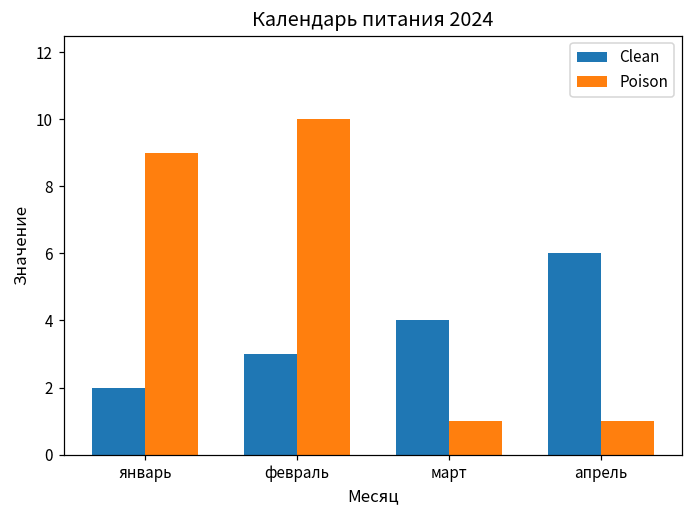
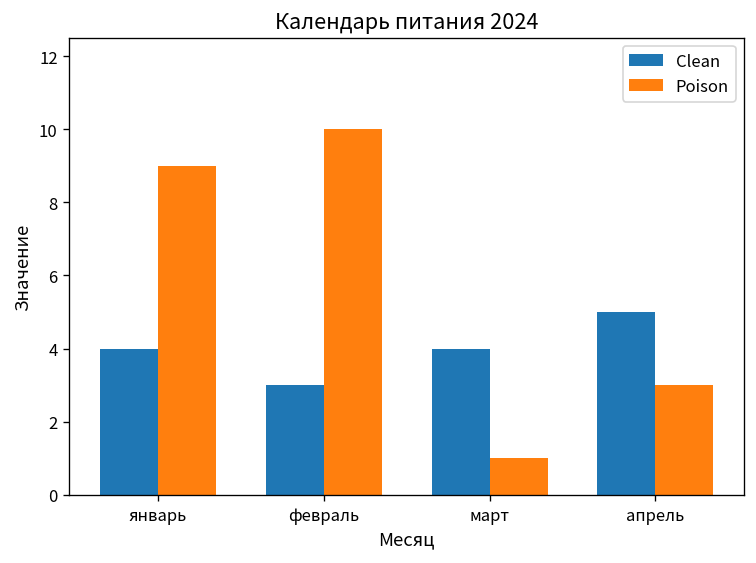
Clean, январь: 2 -> 4
Clean, апрель: 6 -> 5
Poison, апрель: 1 -> 3
